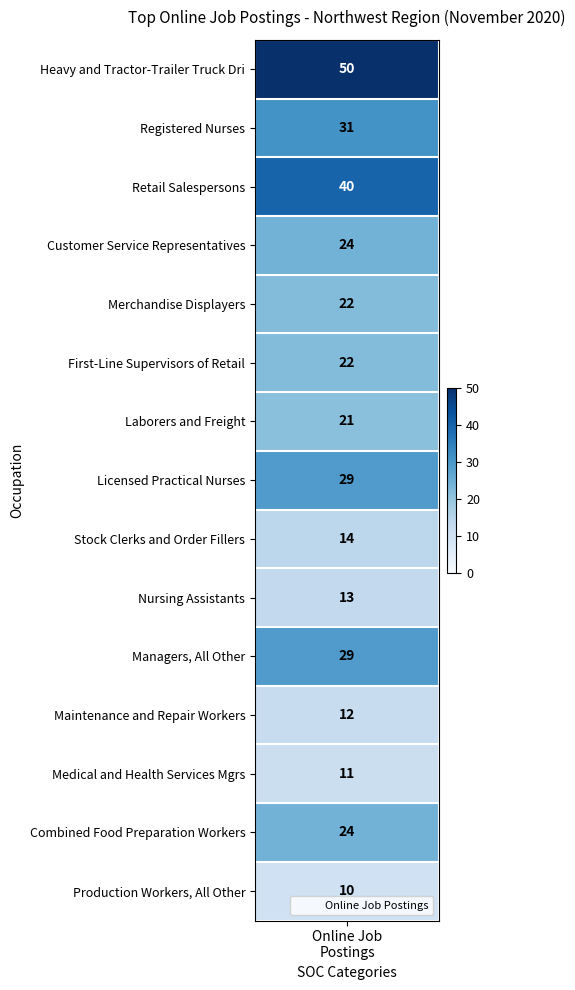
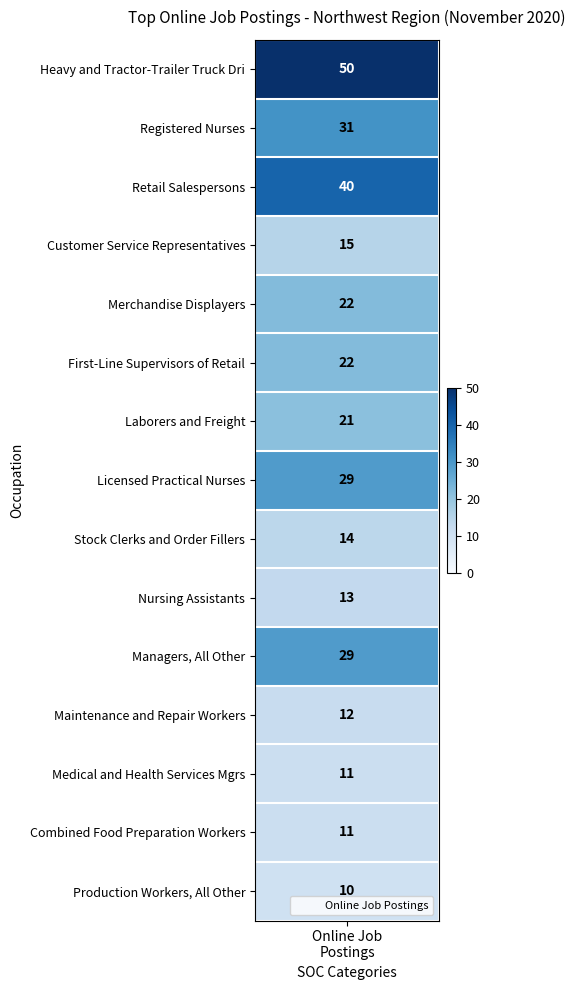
Customer Service Representatives, Online Job Postings: 24 -> 15
Combined Food Preparation Workers, Online Job Postings: 24 -> 11
